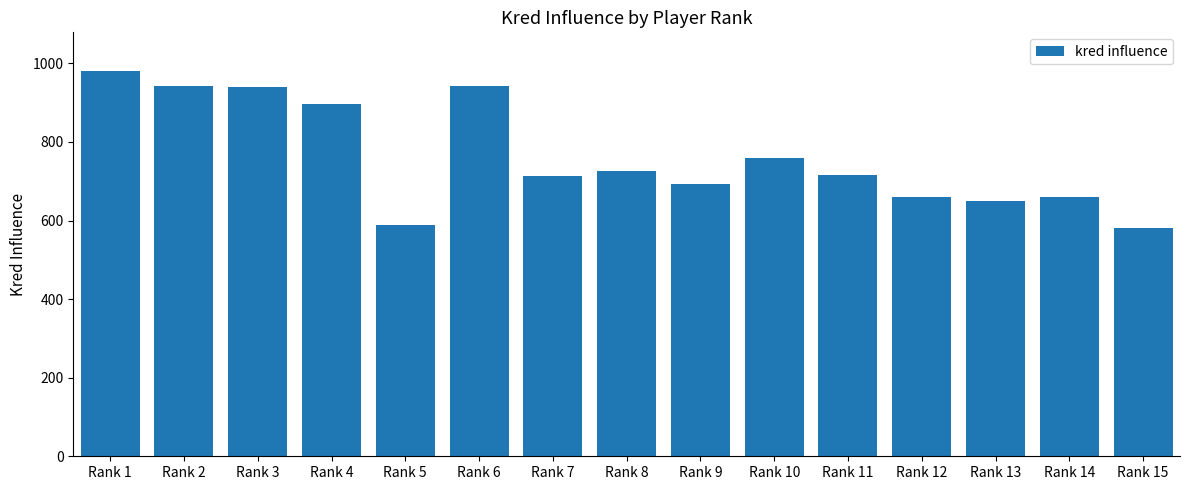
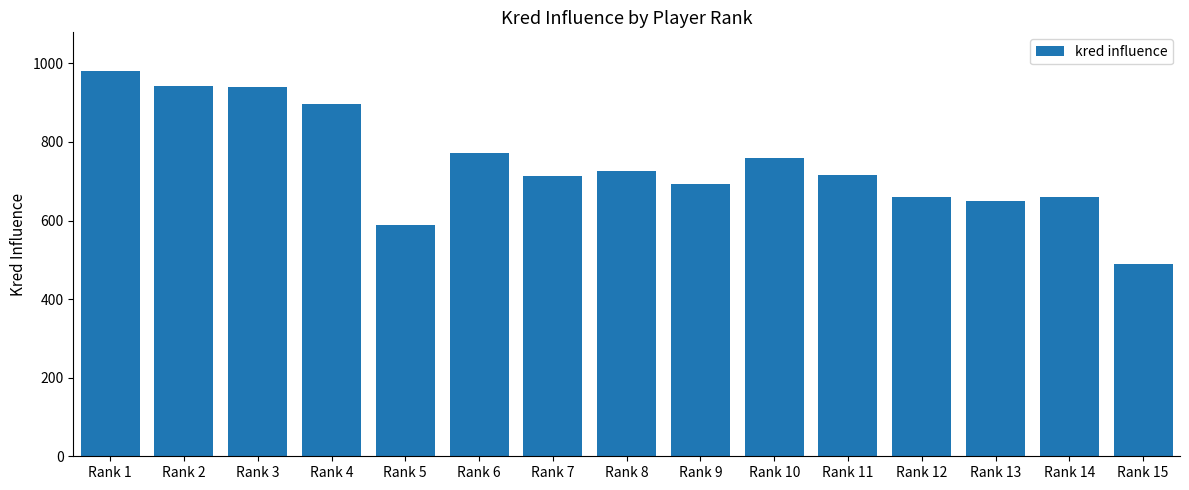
Rank 6: 940 -> 770
Rank 15: 580 -> 490
